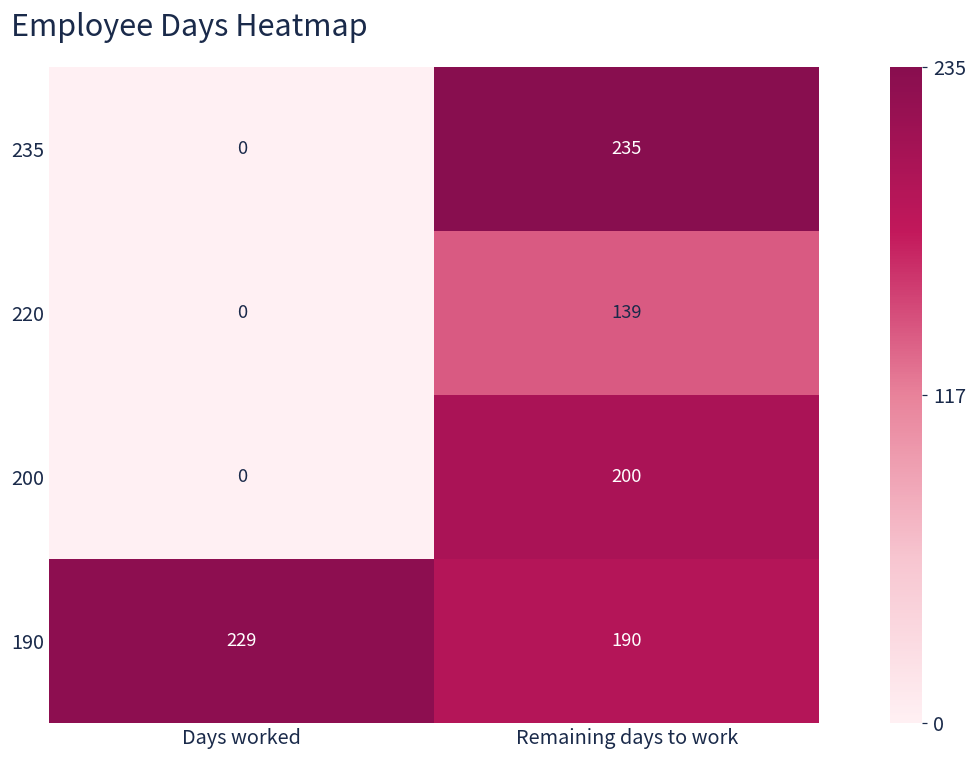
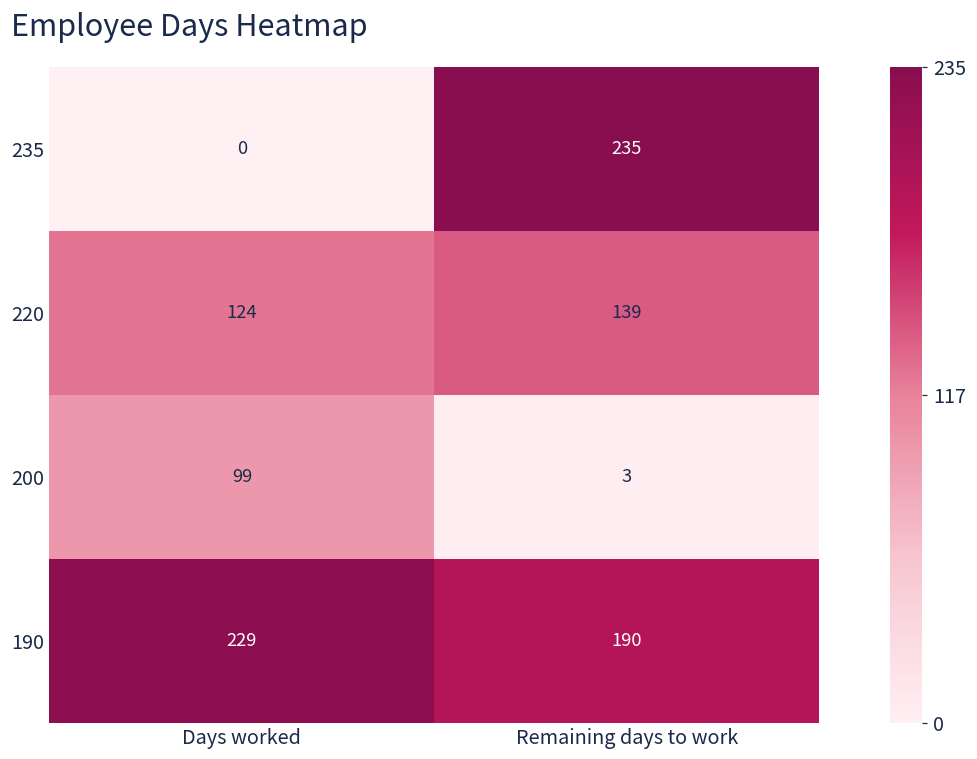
220, Days worked: 0 -> 124
200, Days worked: 0 -> 99
200, Remaining days to work: 200 -> 3
